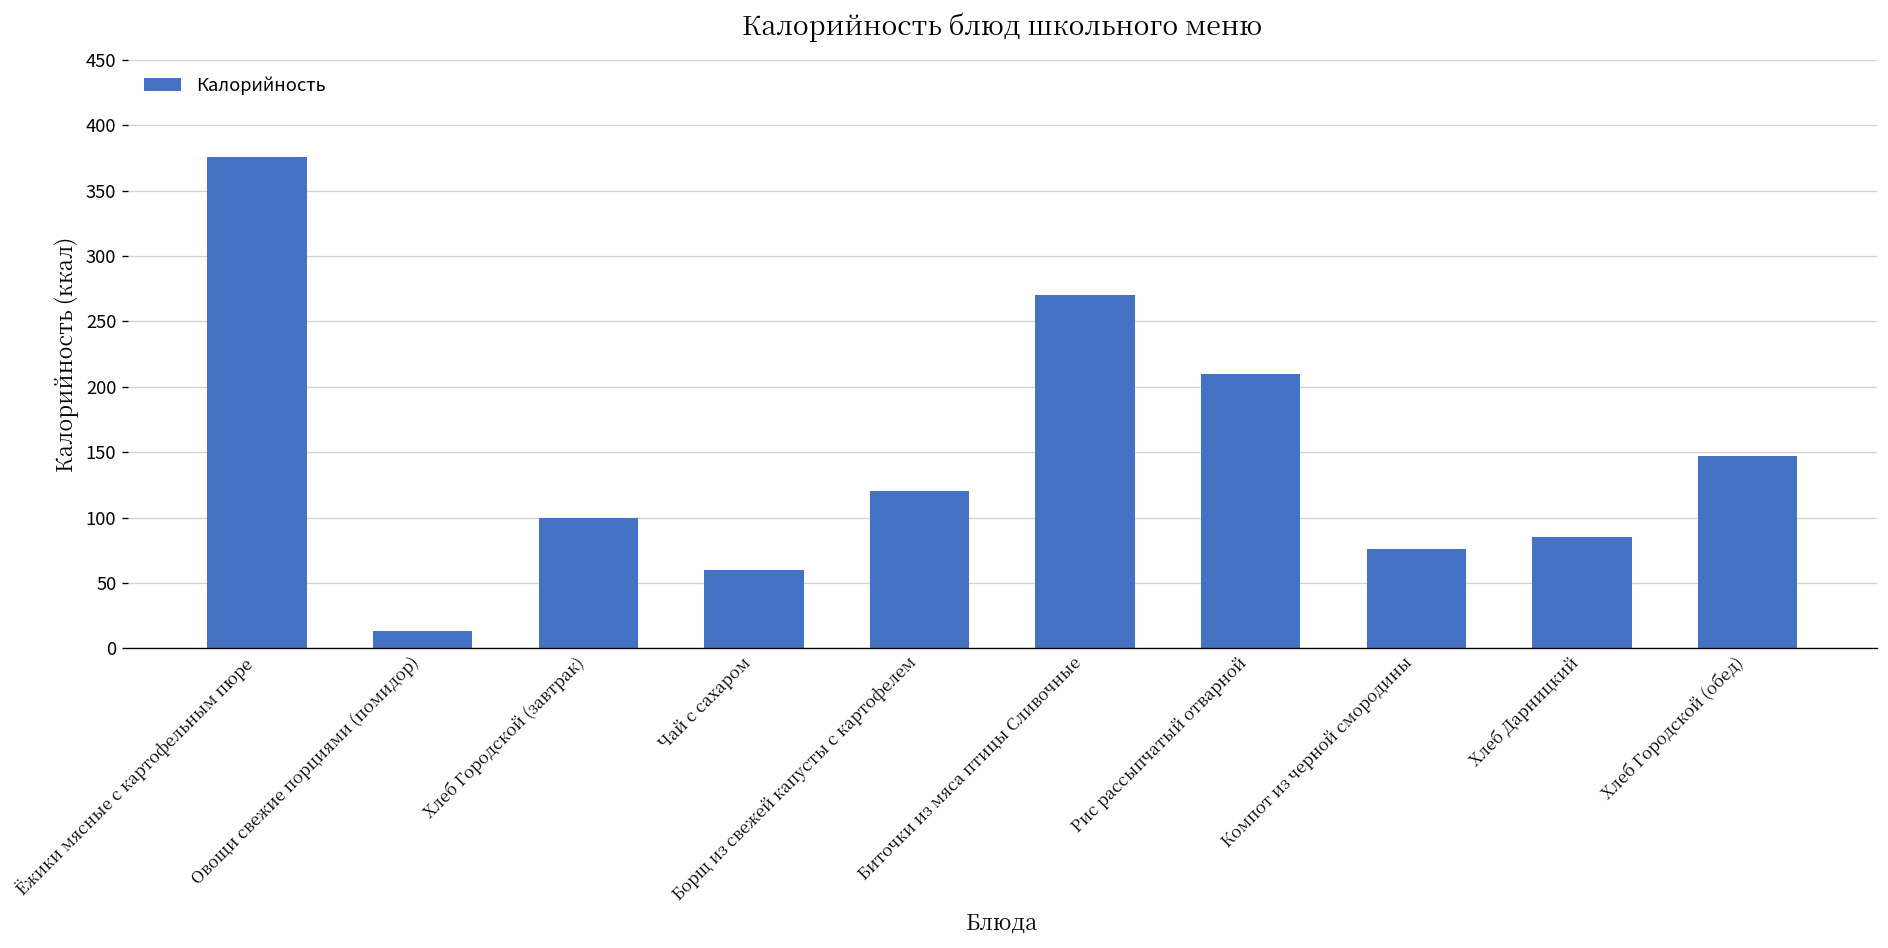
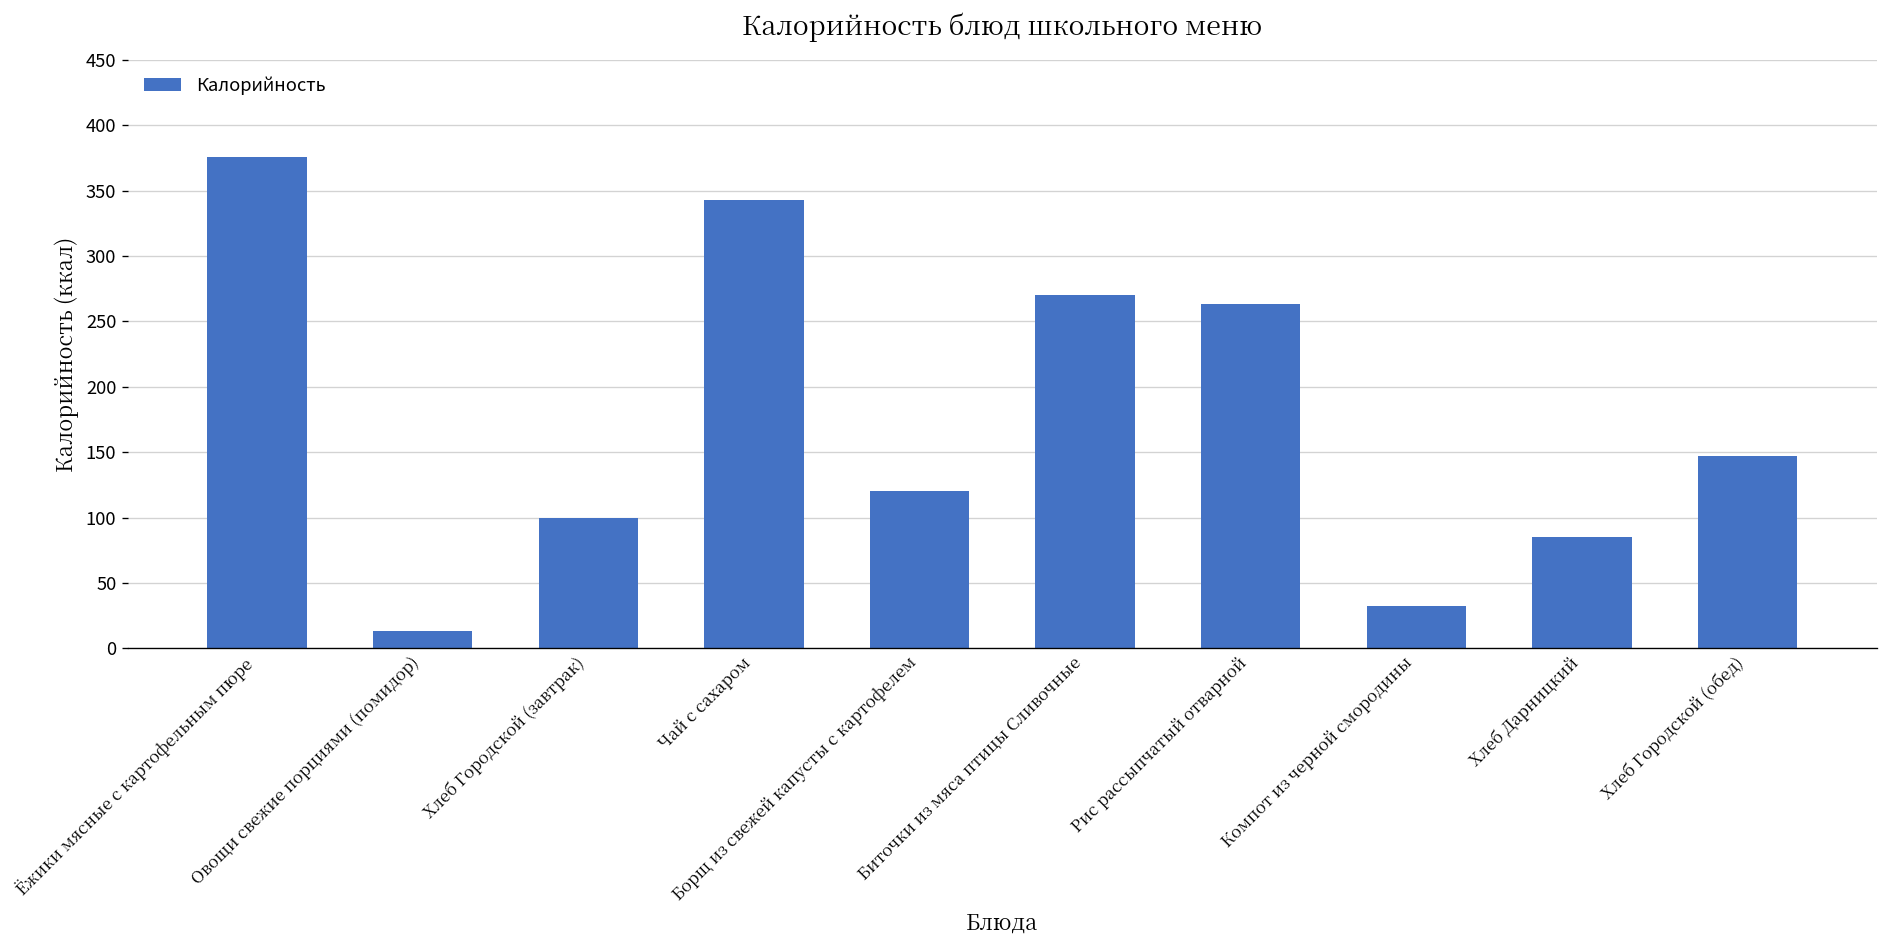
Чай с сахаром: 60 -> 343
Рис рассыпчатый отварной: 210 -> 263
Компот из черной смородины: 76 -> 32
